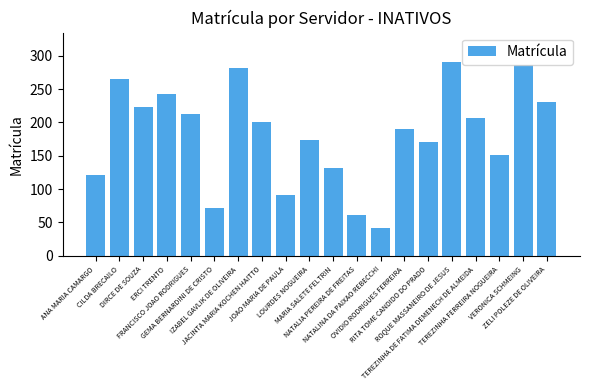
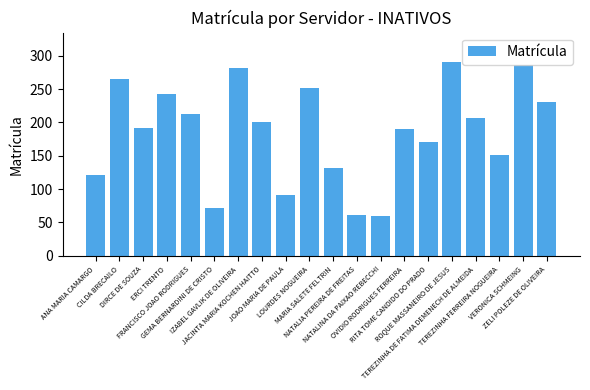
DIRCE DE SOUZA: 220 -> 190
LOURDES NOGUEIRA: 170 -> 250
NATALINA DA PAIXAO REBECCHI: 40 -> 60
